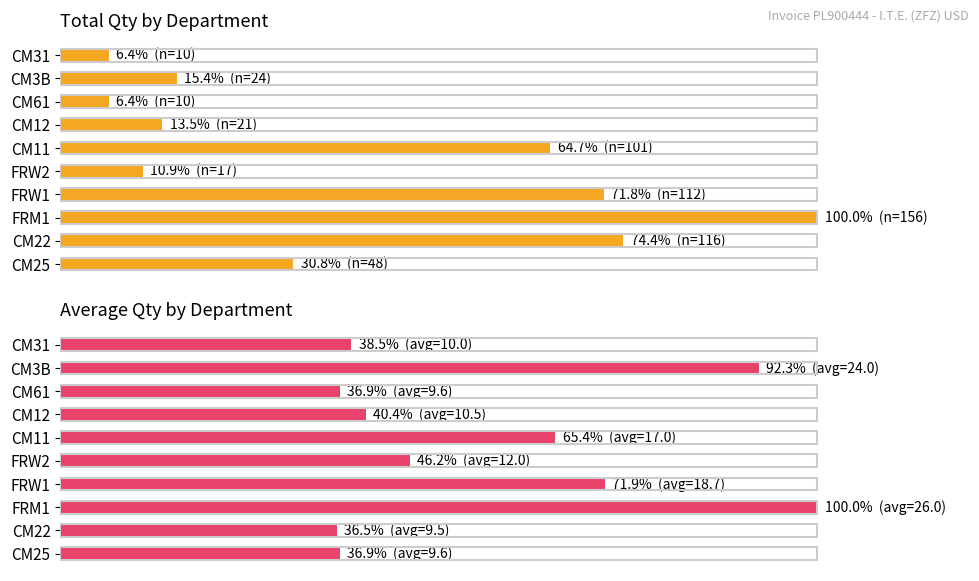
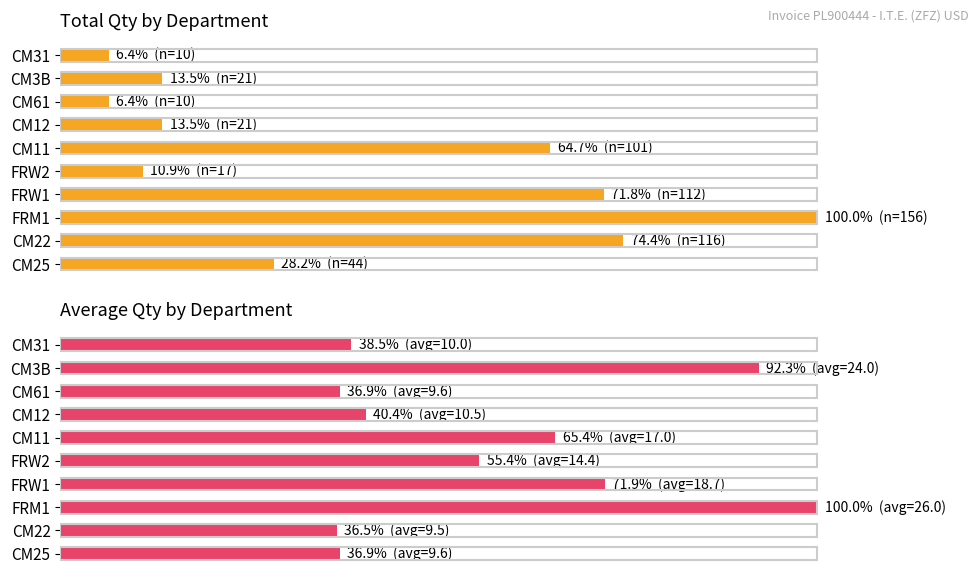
Total Qty by Department, CM3B: 15.4% (n=24) -> 13.5% (n=21)
Total Qty by Department, CM25: 30.8% (n=48) -> 28.2% (n=44)
Average Qty by Department, FRW2: 46.2% (avg=12.0) -> 55.4% (avg=14.4)
